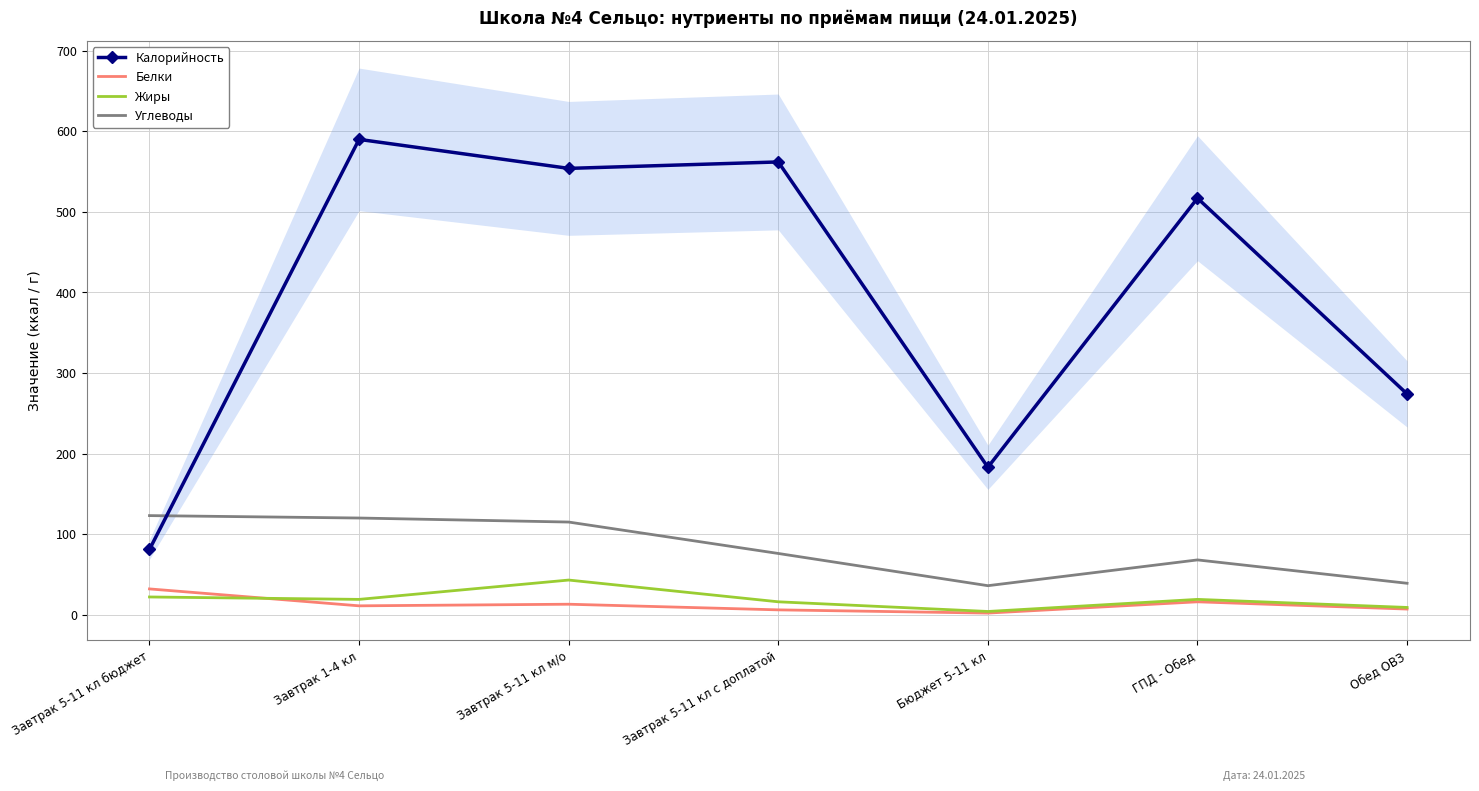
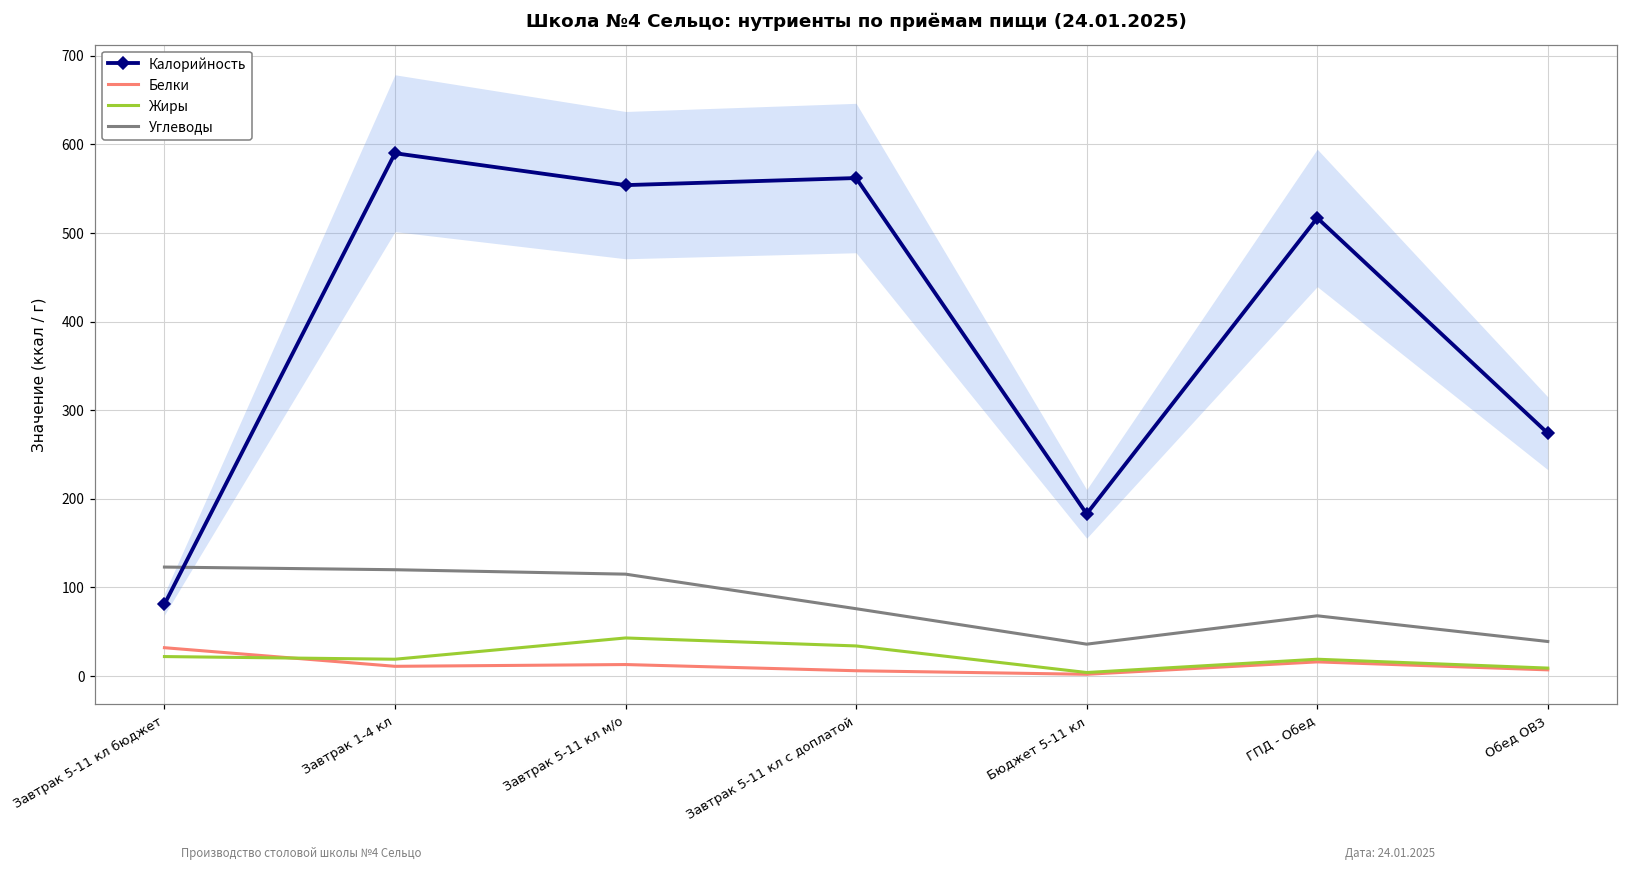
Жиры, Завтрак 5-11 кл с доплатой: 20 -> 30
